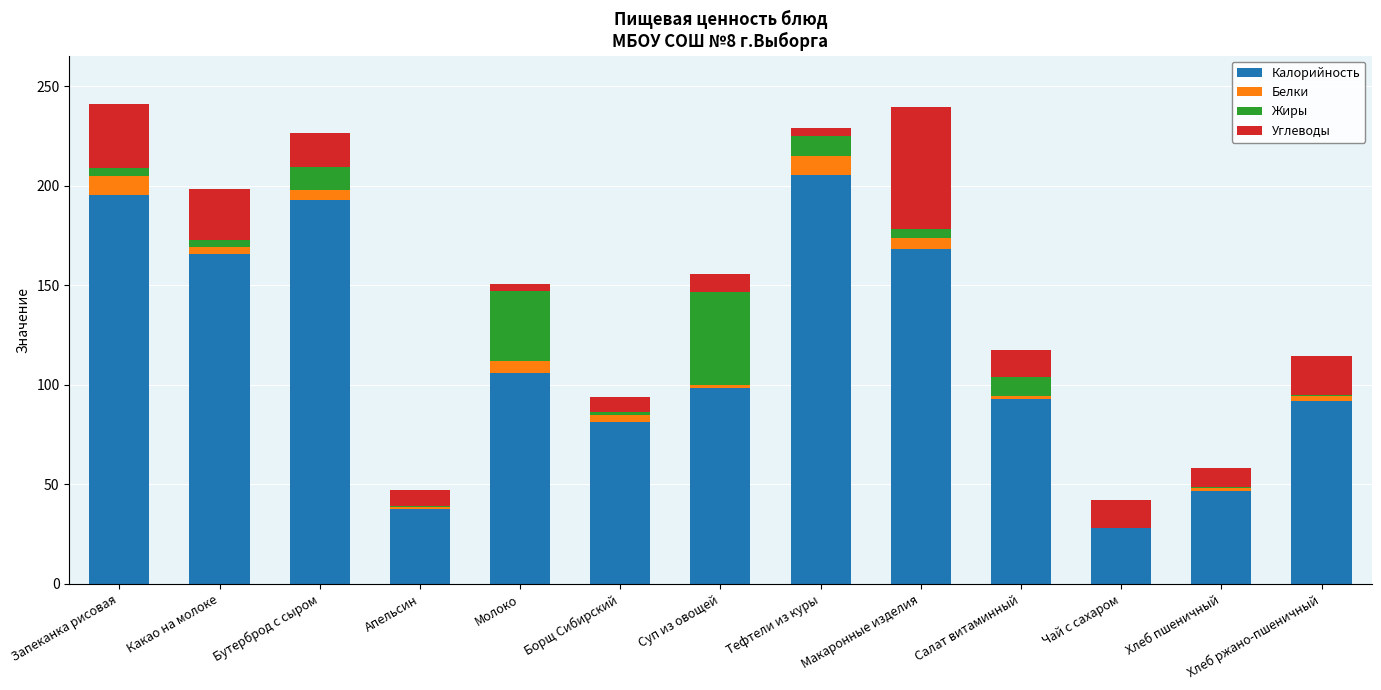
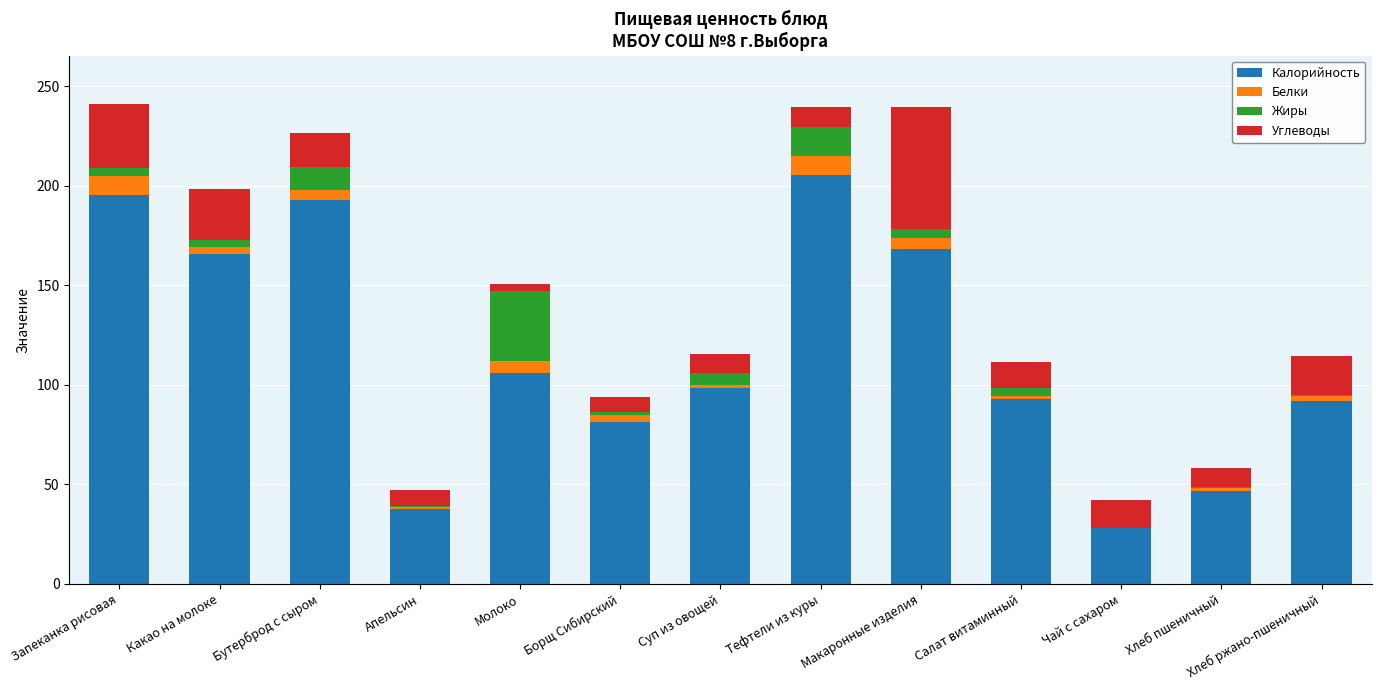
Жиры, Суп из овощей: 46 -> 6
Жиры, Тефтели из куры: 10 -> 15
Углеводы, Тефтели из куры: 4 -> 10
Жиры, Салат витаминный: 10 -> 4
